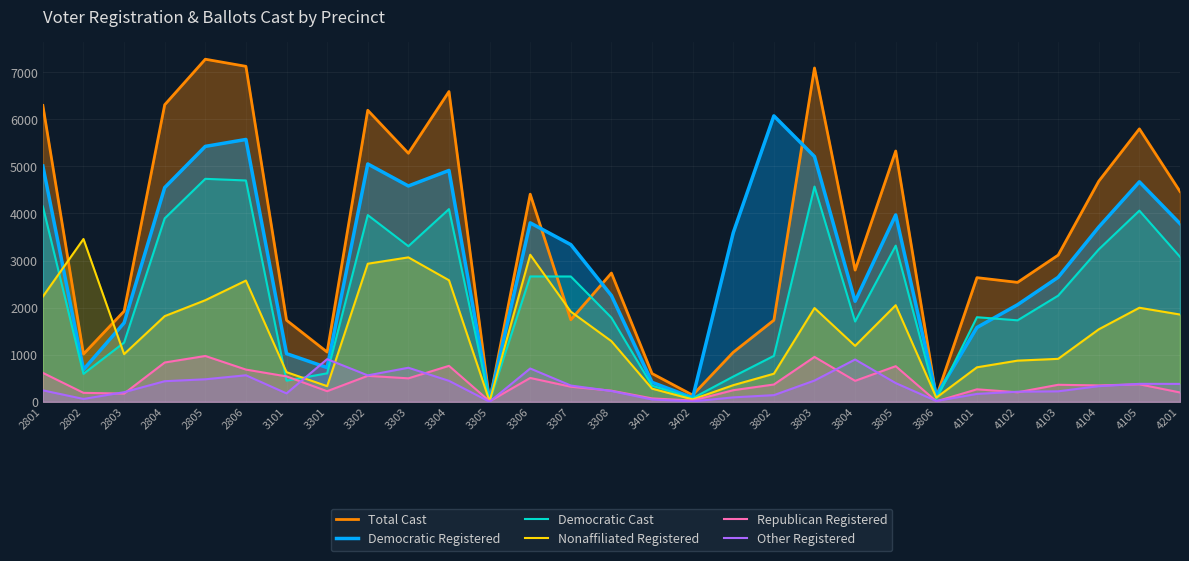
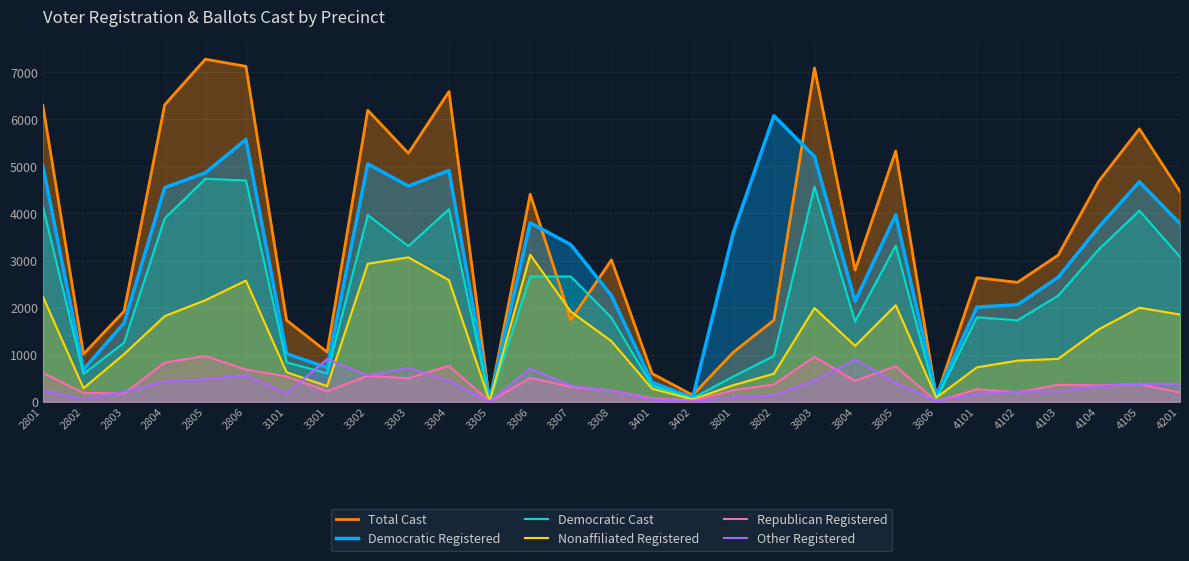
Nonaffiliated Registered, 2802: 3500 -> 300
Democratic Registered, 2805: 5400 -> 4900
Democratic Cast, 3101: 400 -> 800
Total Cast, 3308: 2700 -> 3000
Democratic Registered, 4101: 1600 -> 2000
